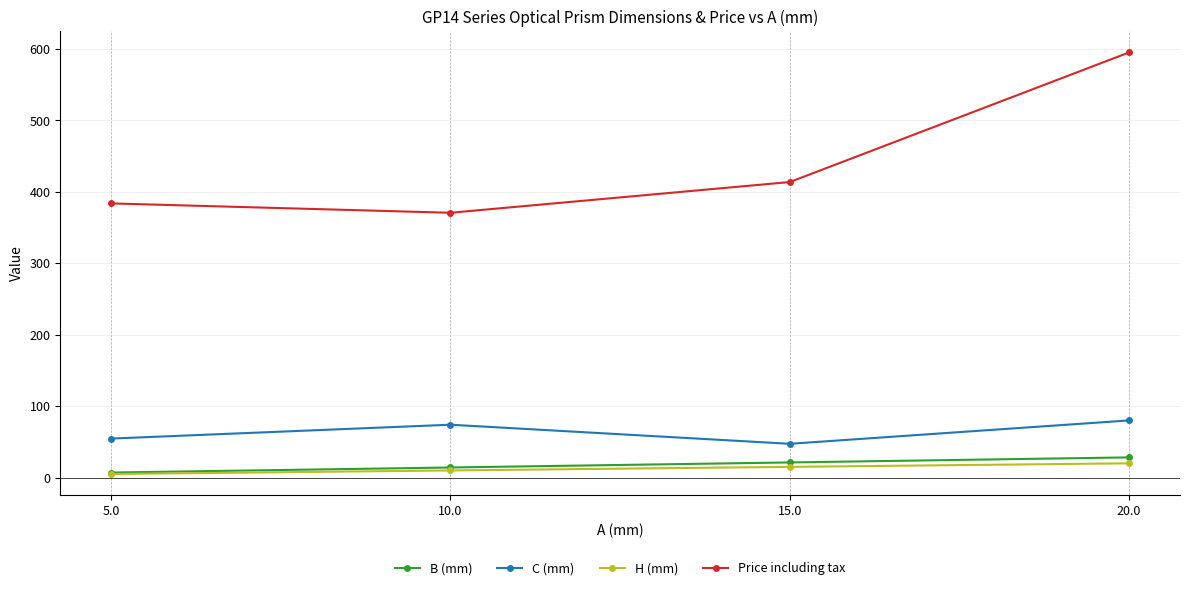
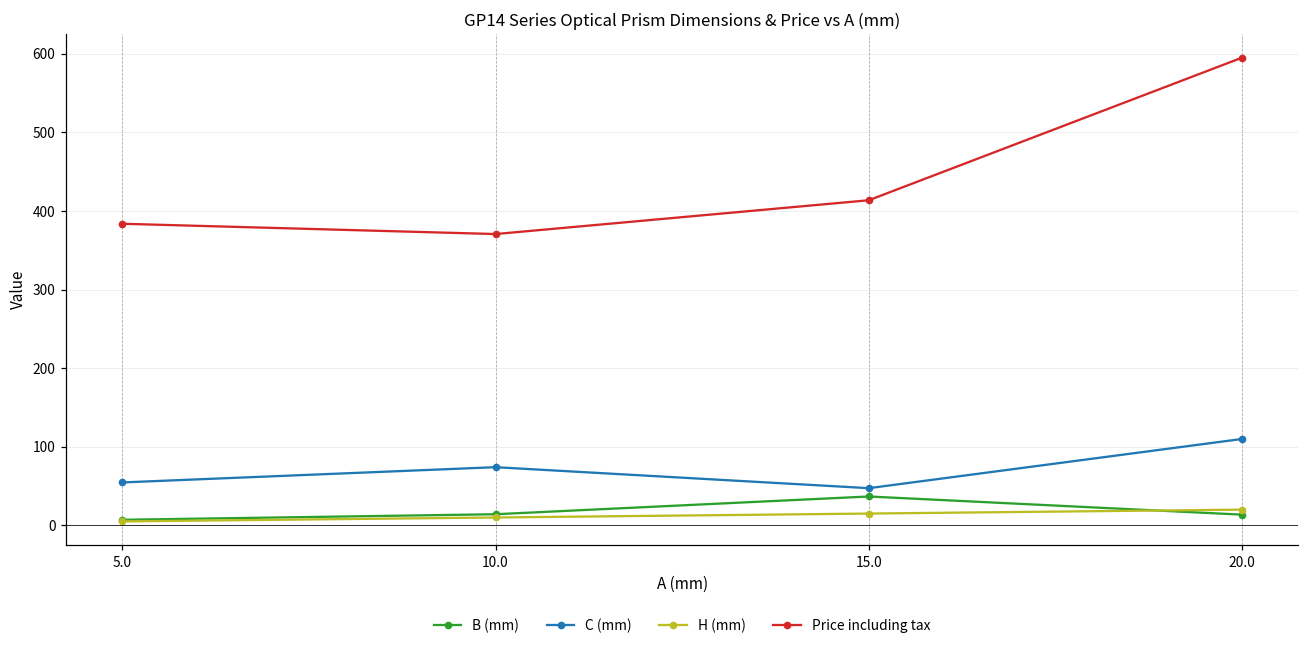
B (mm), 15.0: 20 -> 40
B (mm), 20.0: 30 -> 10
C (mm), 20.0: 80 -> 110
